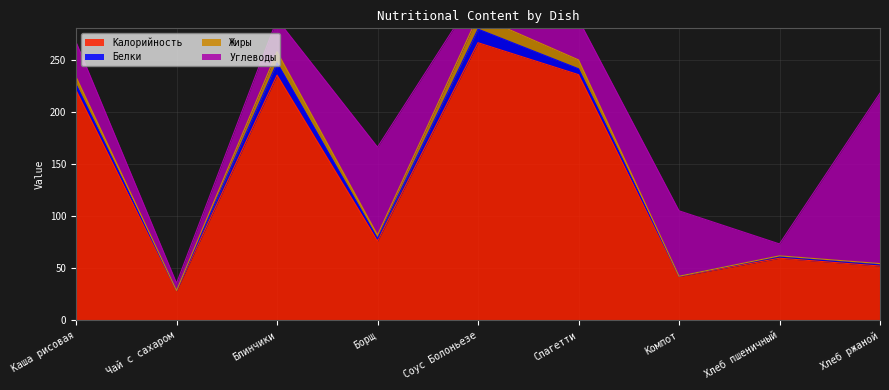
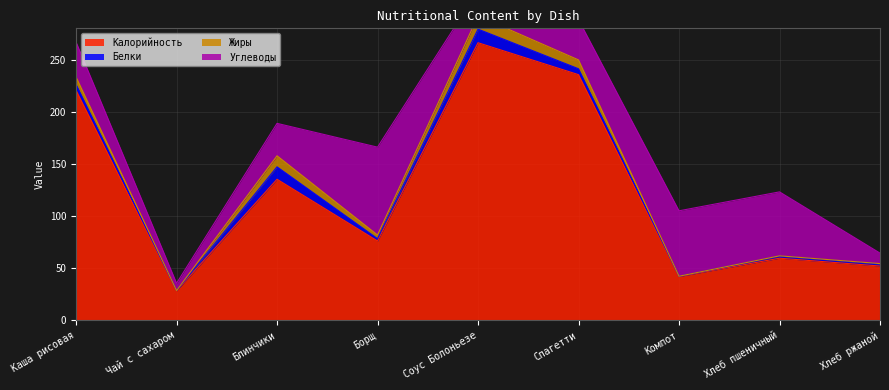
Калорийность, Блинчики: 235 -> 135
Углеводы, Хлеб пшеничный: 11 -> 61
Углеводы, Хлеб ржаной: 163 -> 10
